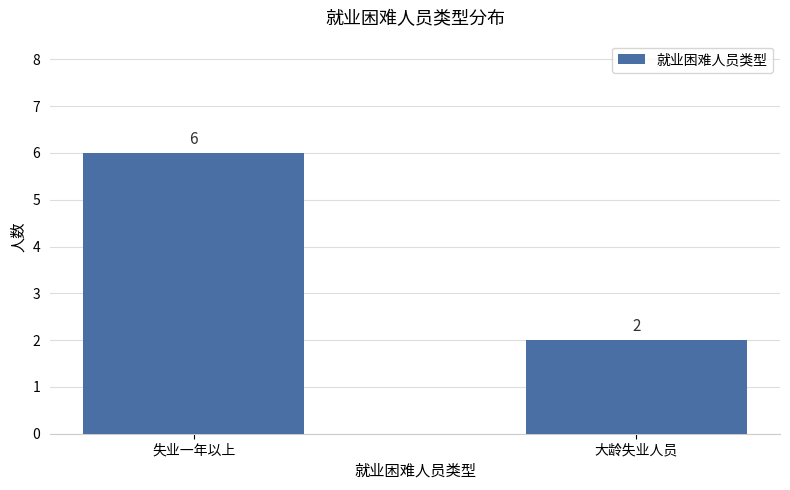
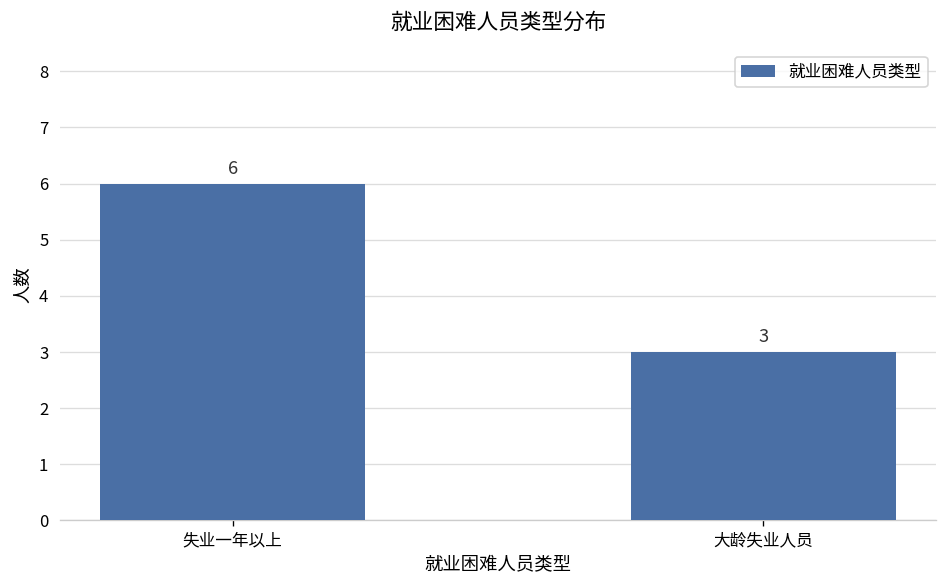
大龄失业人员: 2 -> 3
